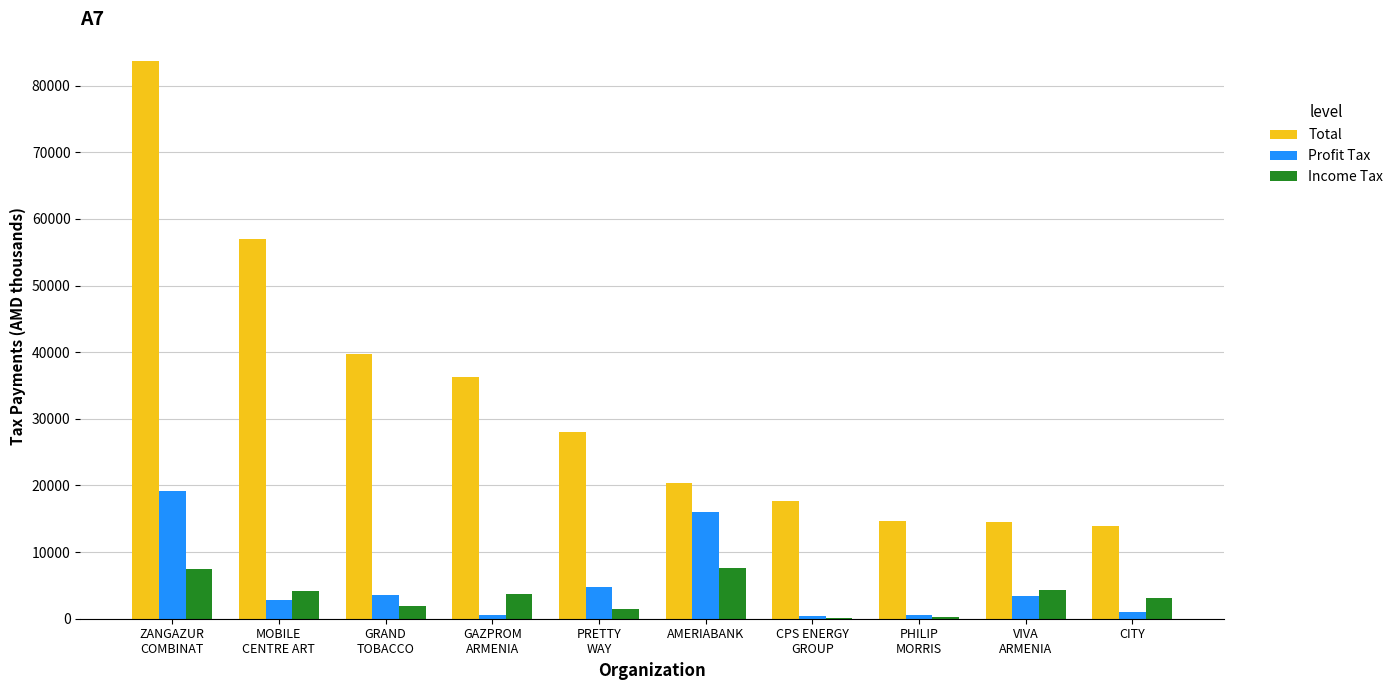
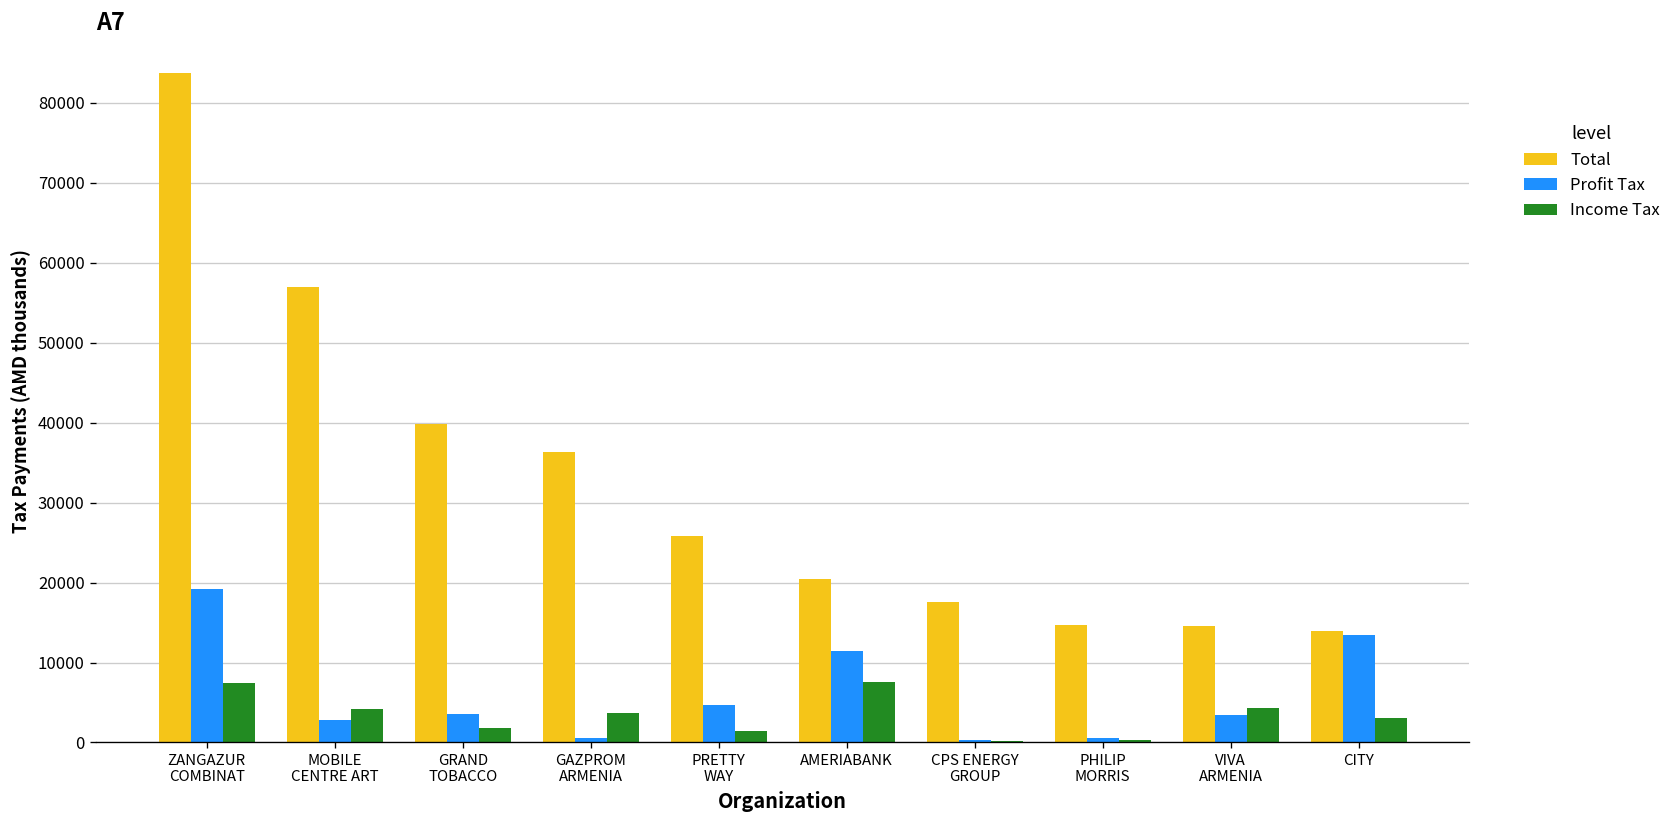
Total, PRETTY WAY: 28000 -> 26000
Profit Tax, AMERIABANK: 16000 -> 11000
Profit Tax, CITY: 1000 -> 13000
